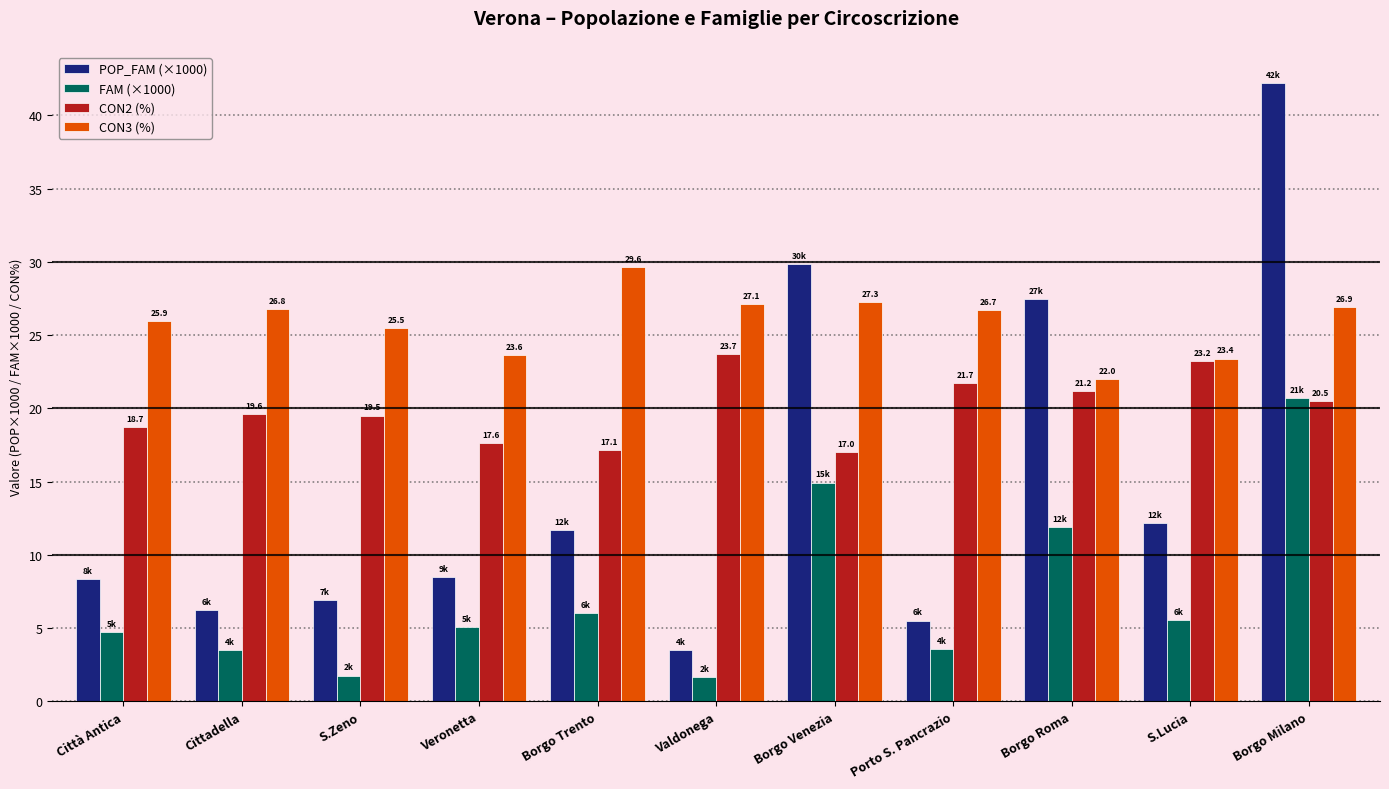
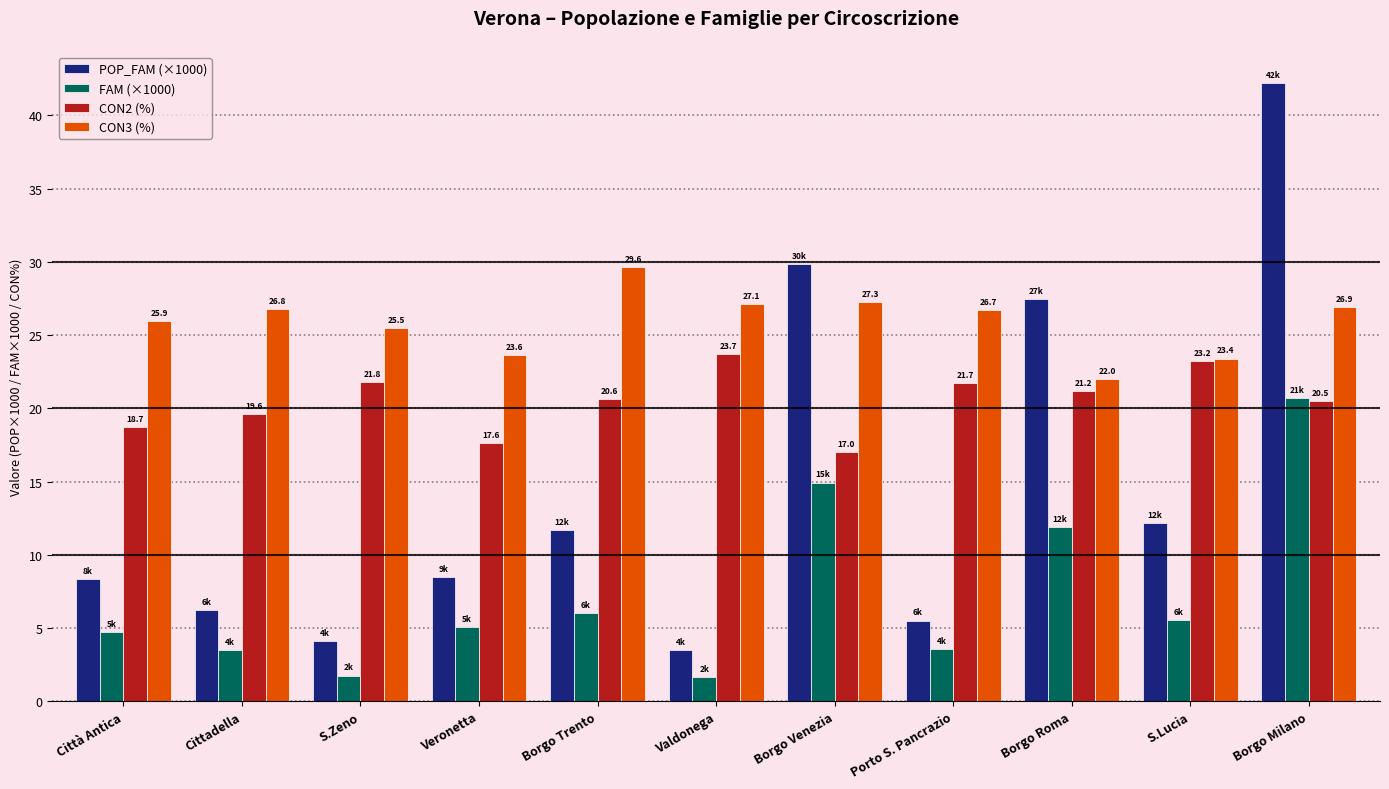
POP_FAM (×1000), S.Zeno: 7k -> 4k
CON2 (%), S.Zeno: 19.5 -> 21.8
CON2 (%), Borgo Trento: 17.1 -> 20.6
